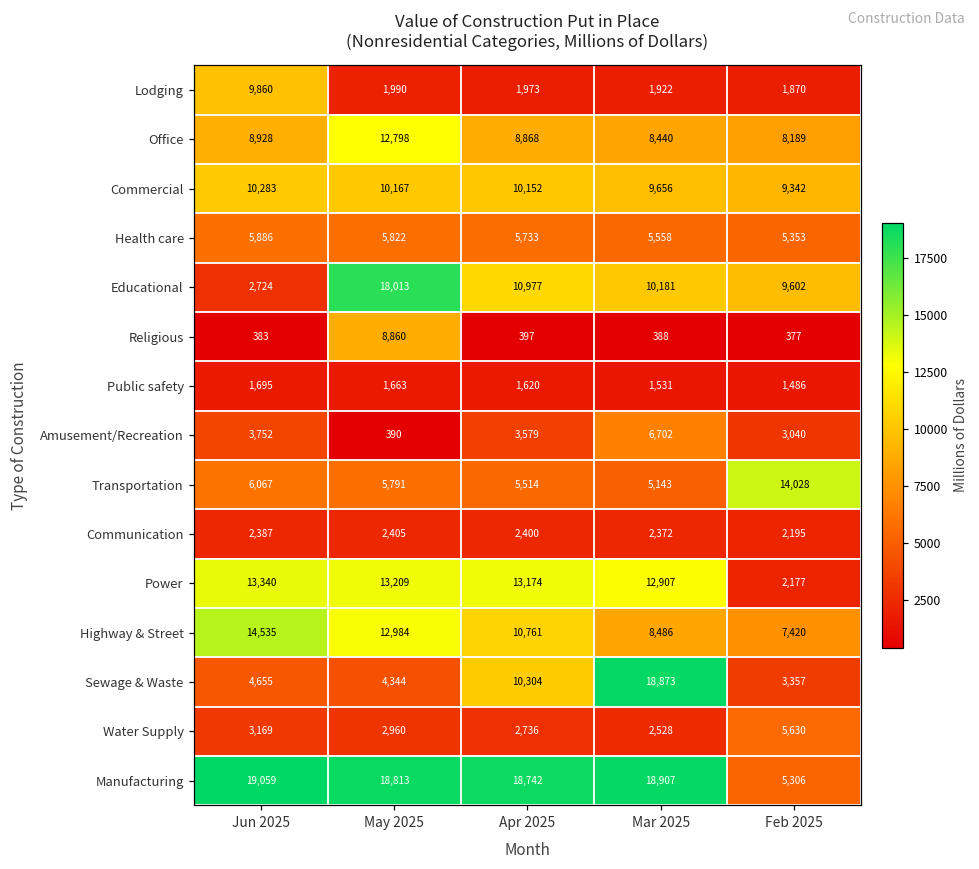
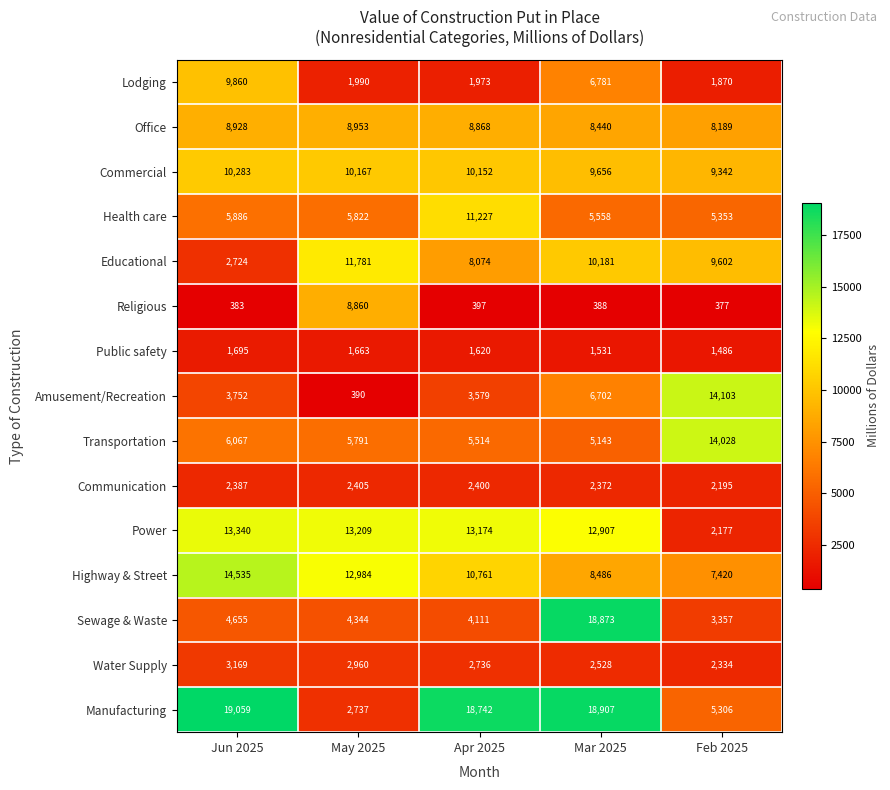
Lodging, Mar 2025: 1,922 -> 6,781
Office, May 2025: 12,798 -> 8,953
Health care, Apr 2025: 5,733 -> 11,227
Educational, May 2025: 18,013 -> 11,781
Educational, Apr 2025: 10,977 -> 8,074
Amusement/Recreation, Feb 2025: 3,040 -> 14,103
Sewage & Waste, Apr 2025: 10,304 -> 4,111
Water Supply, Feb 2025: 5,630 -> 2,334
Manufacturing, May 2025: 18,813 -> 2,737
